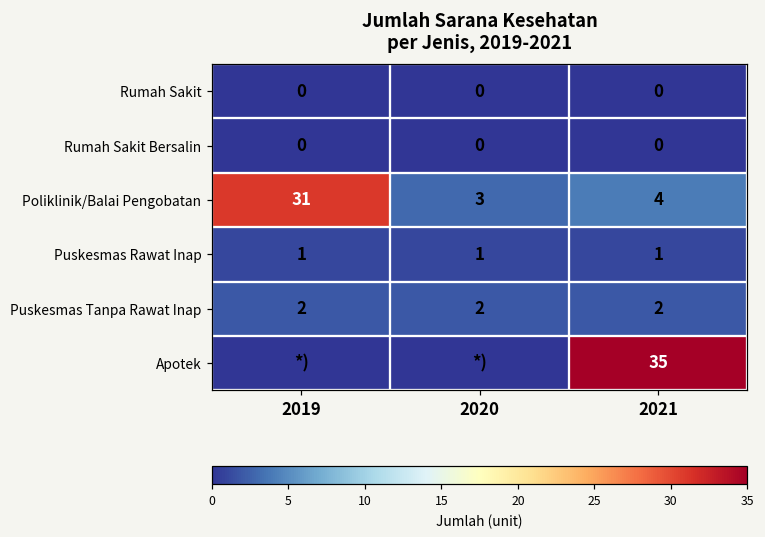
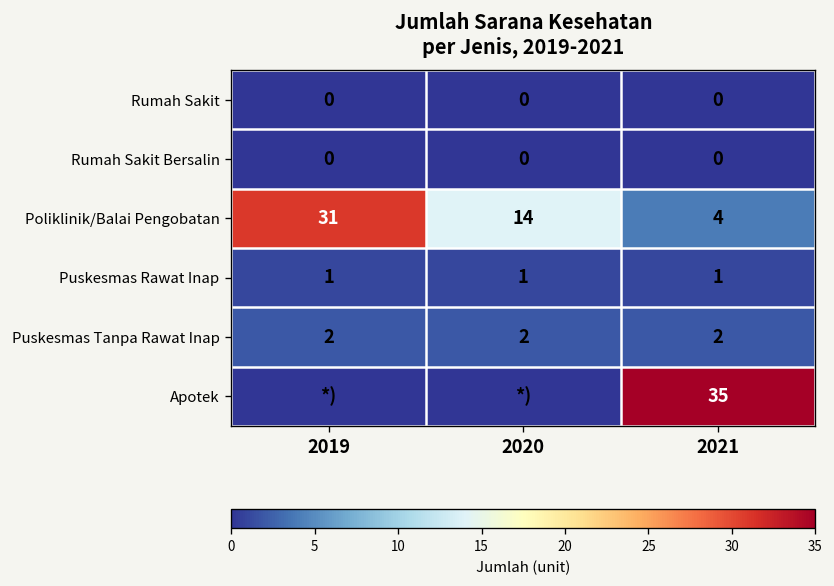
Poliklinik/Balai Pengobatan, 2020: 3 -> 14
